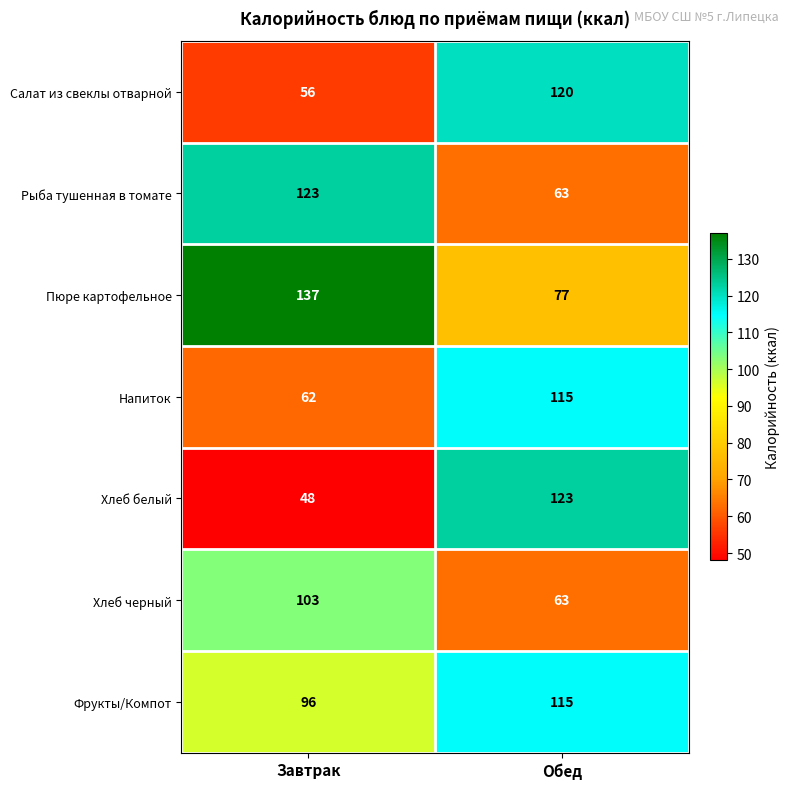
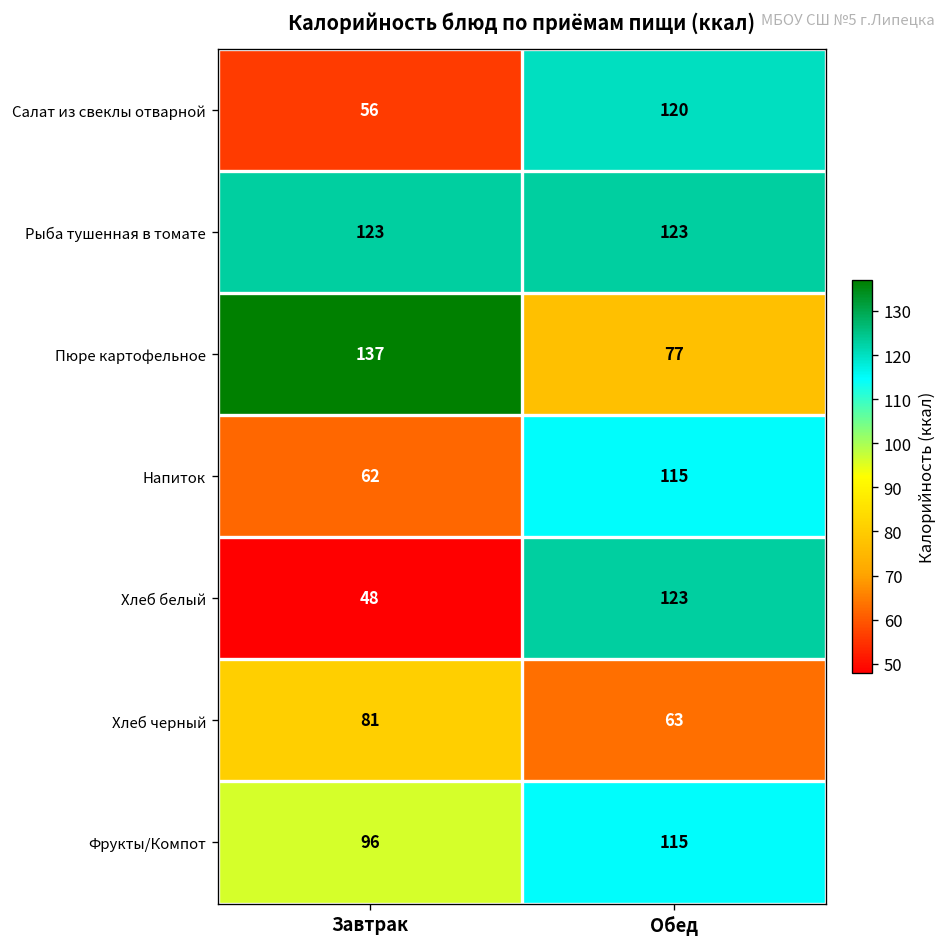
Рыба тушенная в томате, Обед: 63 -> 123
Хлеб черный, Завтрак: 103 -> 81
